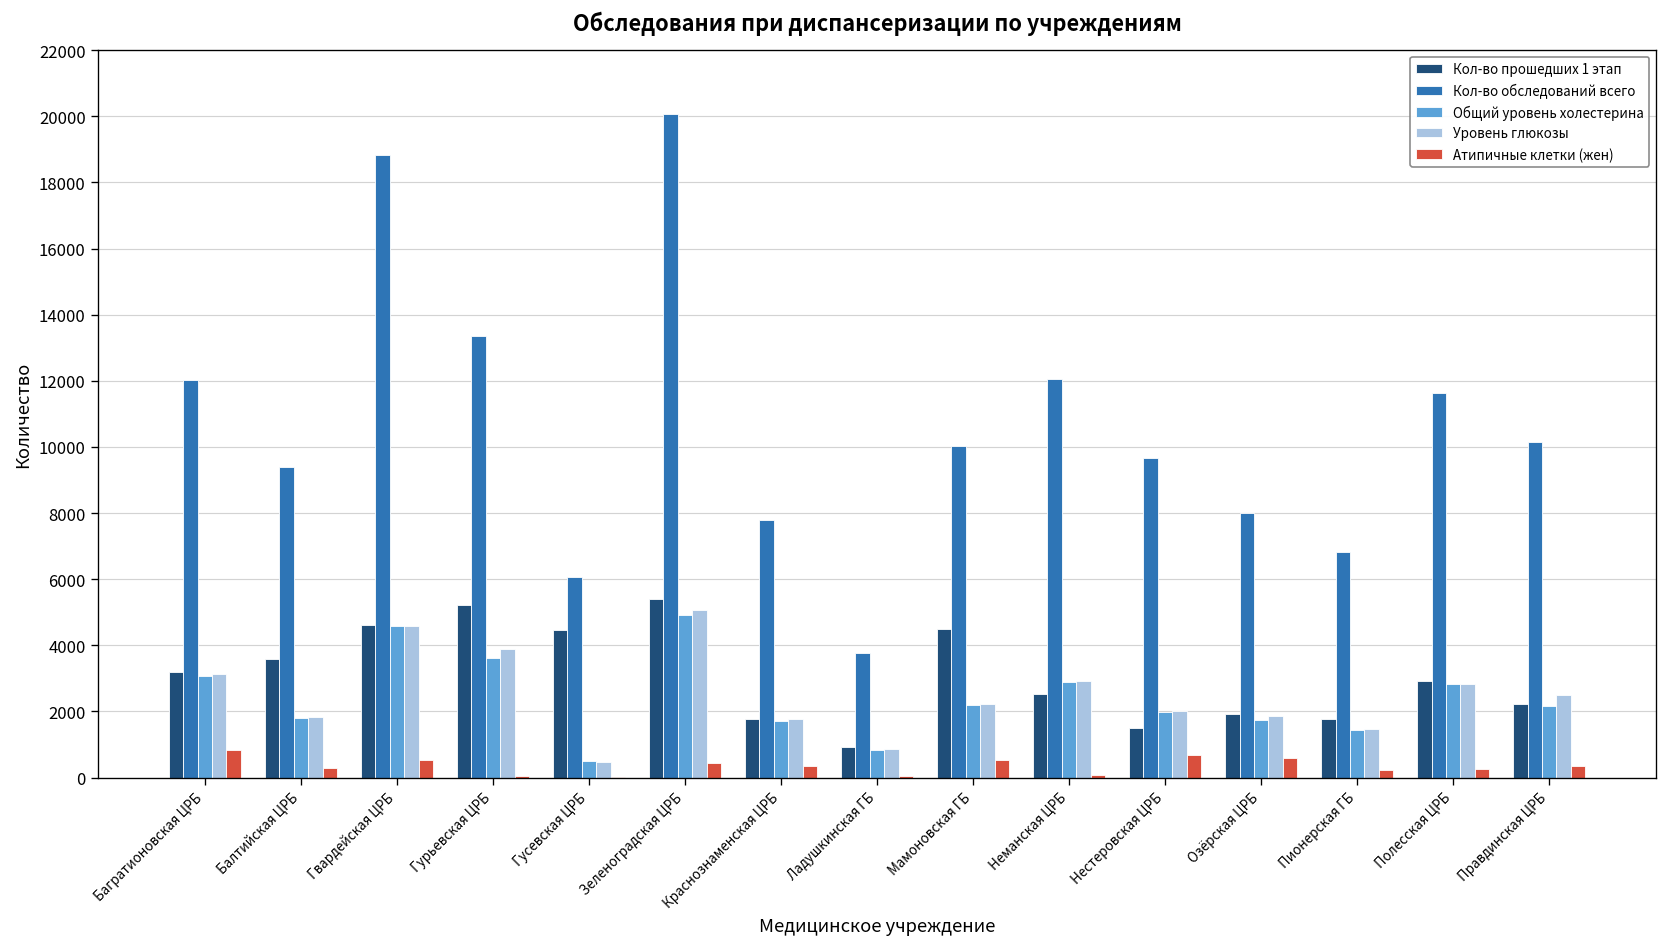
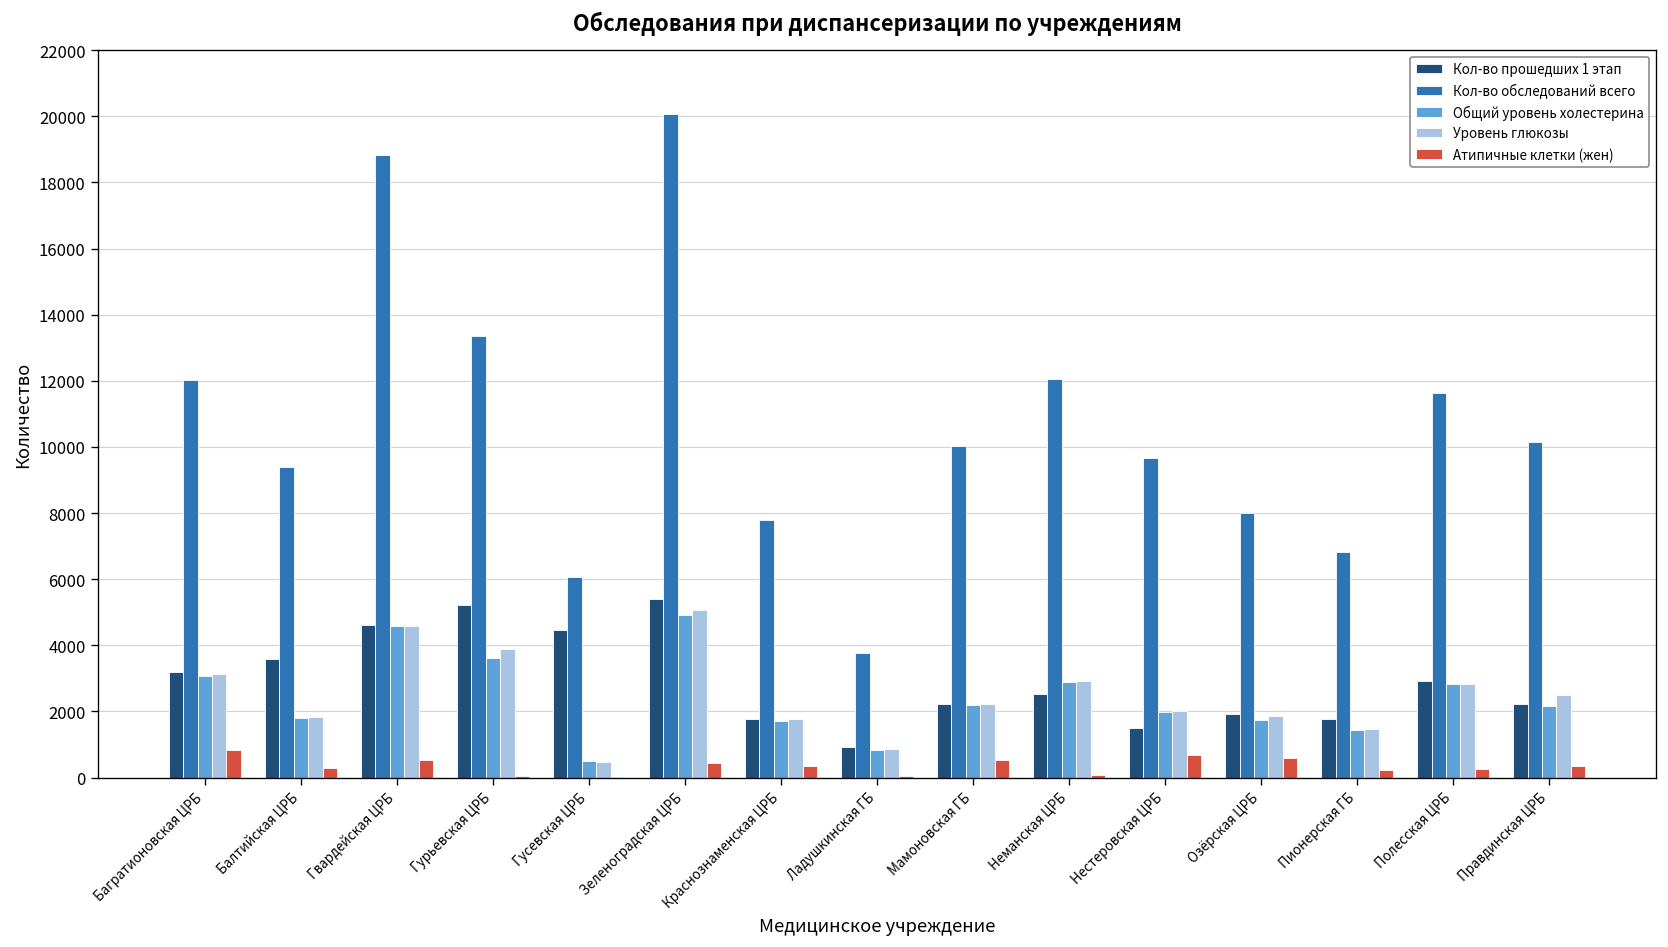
Кол-во прошедших 1 этап, Мамоновская ГБ: 4500 -> 2200
